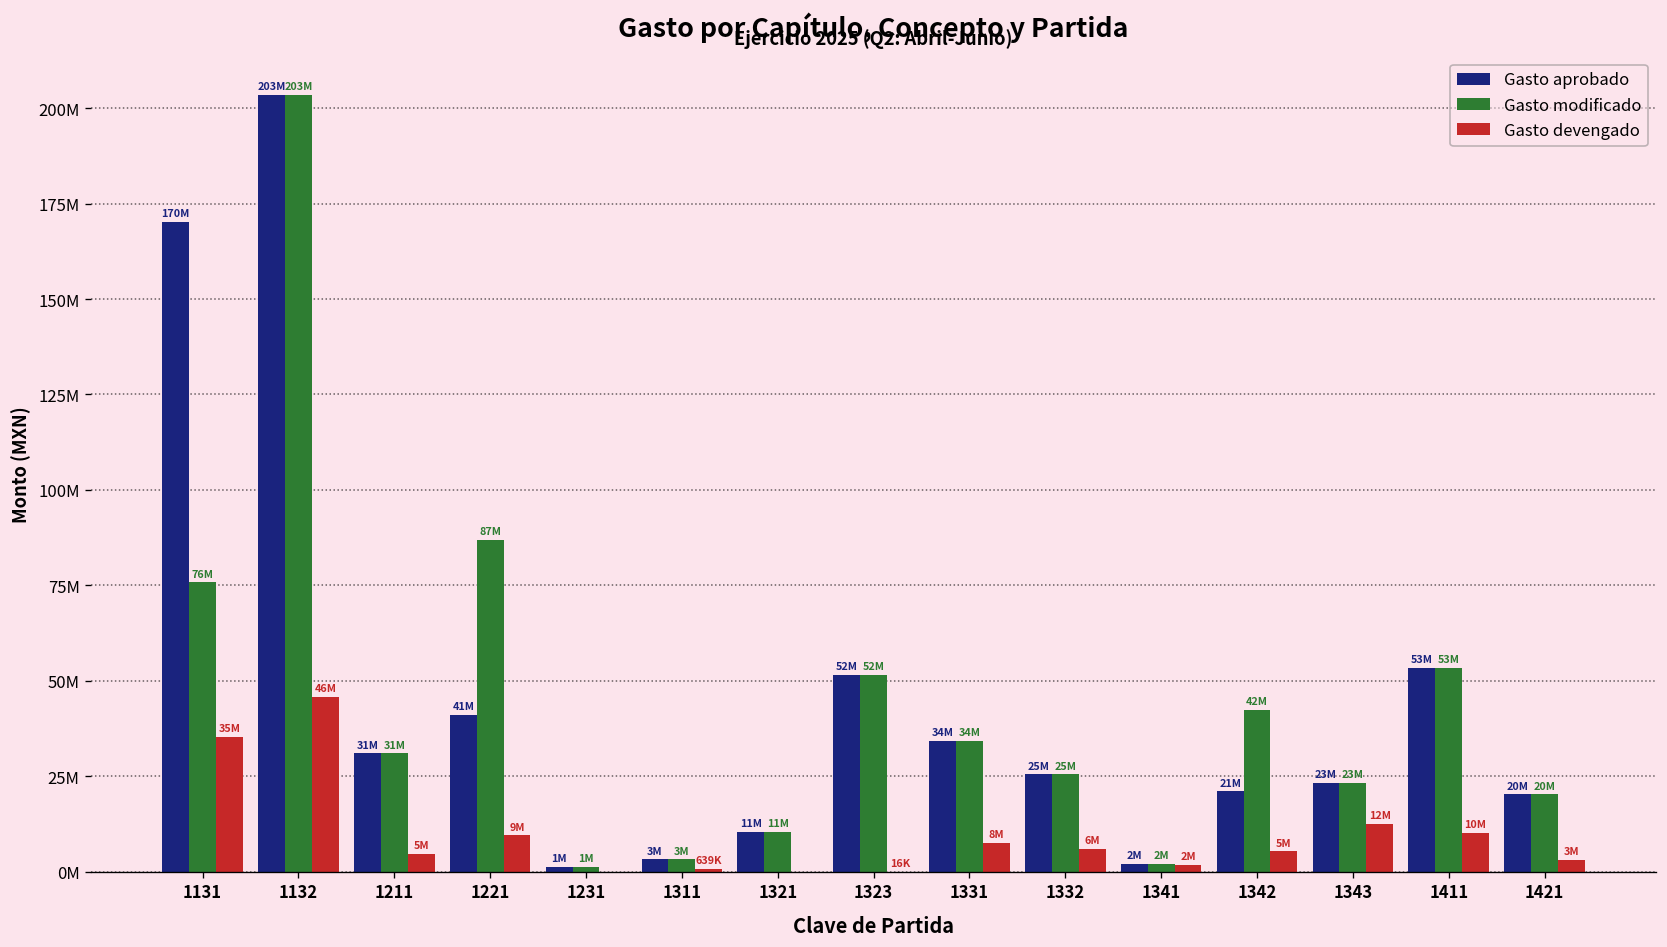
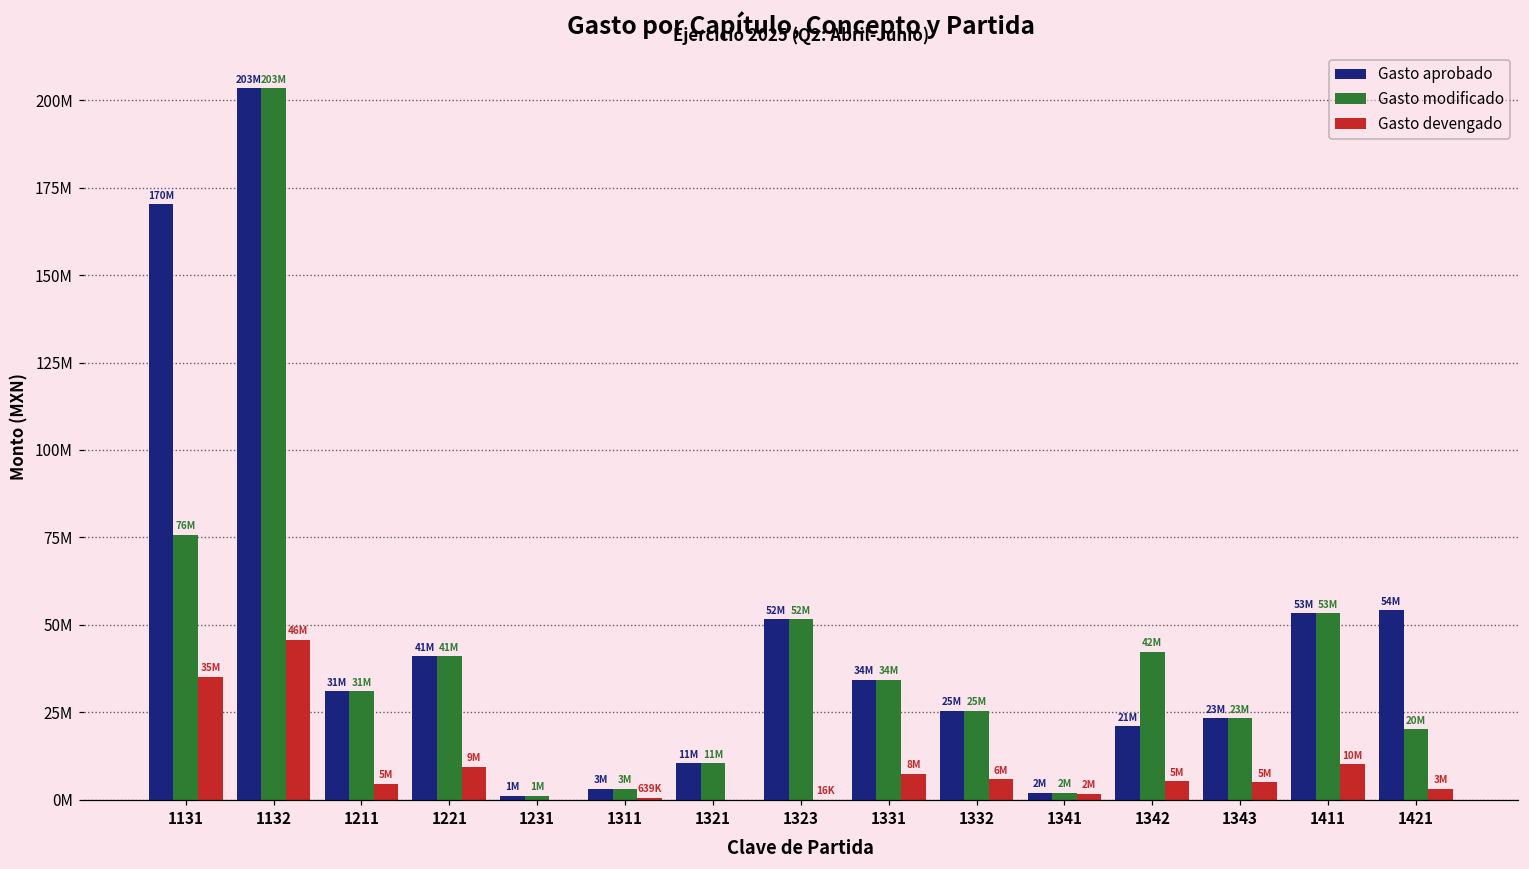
Gasto modificado, 1221: 87M -> 41M
Gasto devengado, 1343: 12M -> 5M
Gasto aprobado, 1421: 20M -> 54M
